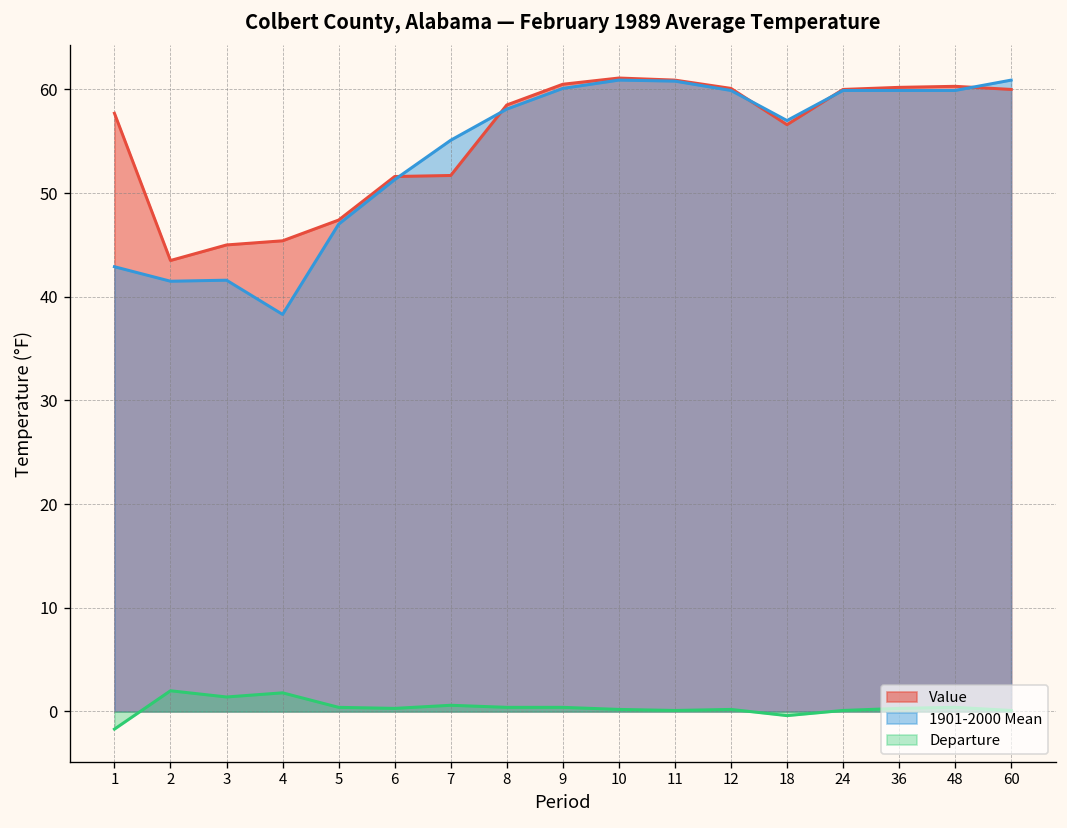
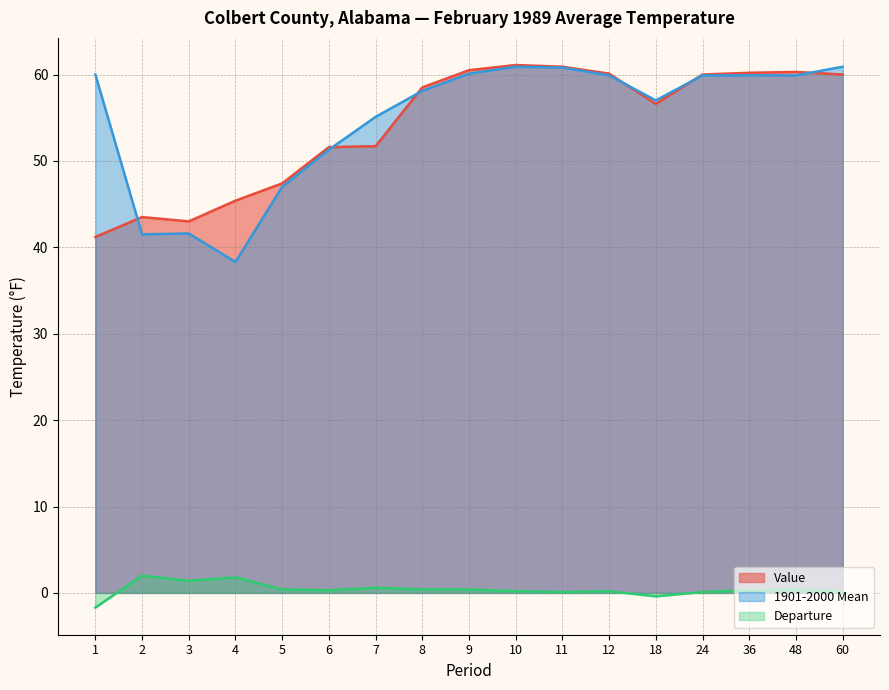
Value, 1: 58 -> 41
1901-2000 Mean, 1: 43 -> 60
Value, 3: 45 -> 43
